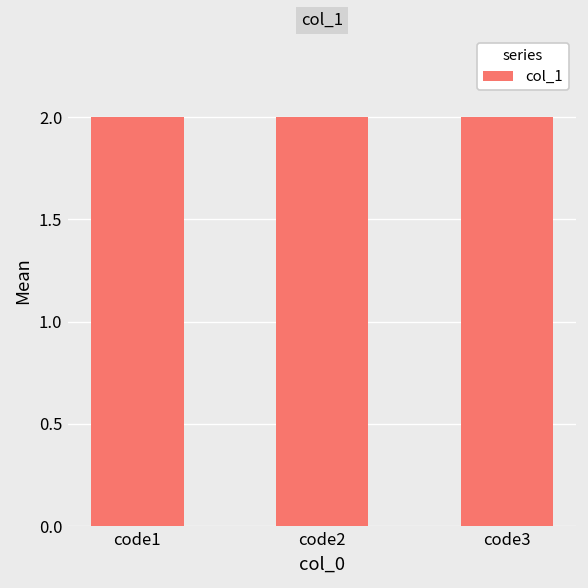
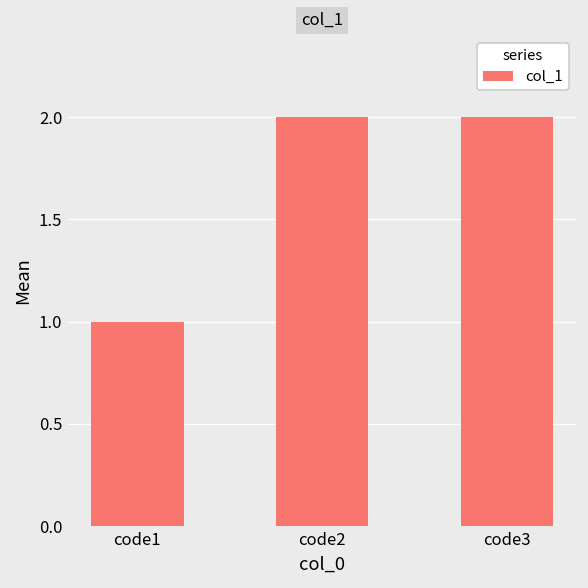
code1: 2 -> 1
